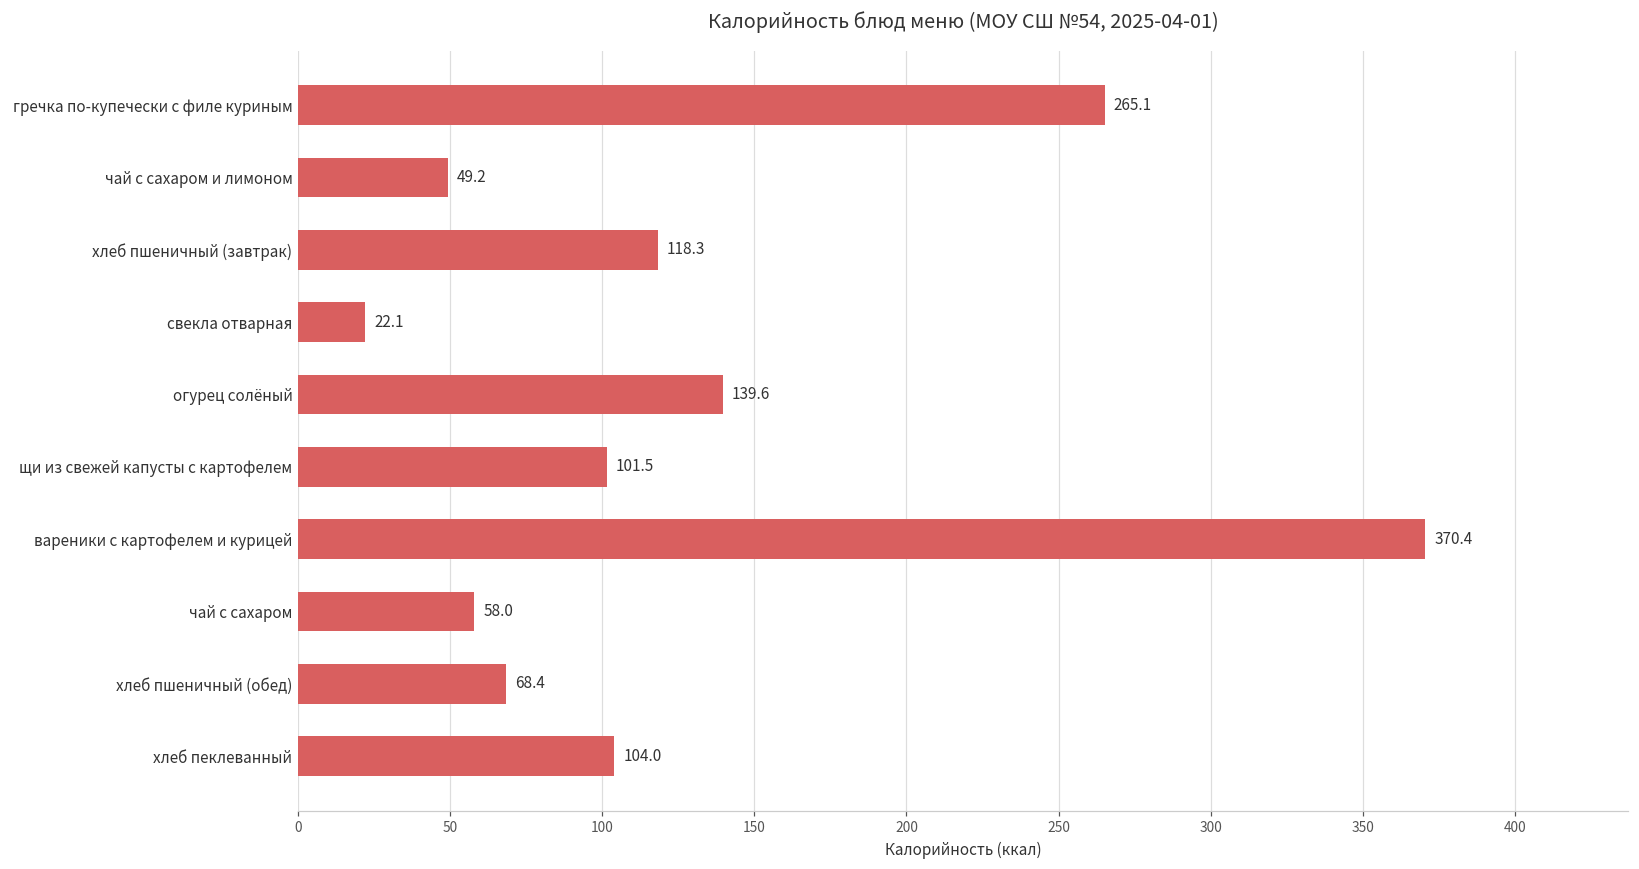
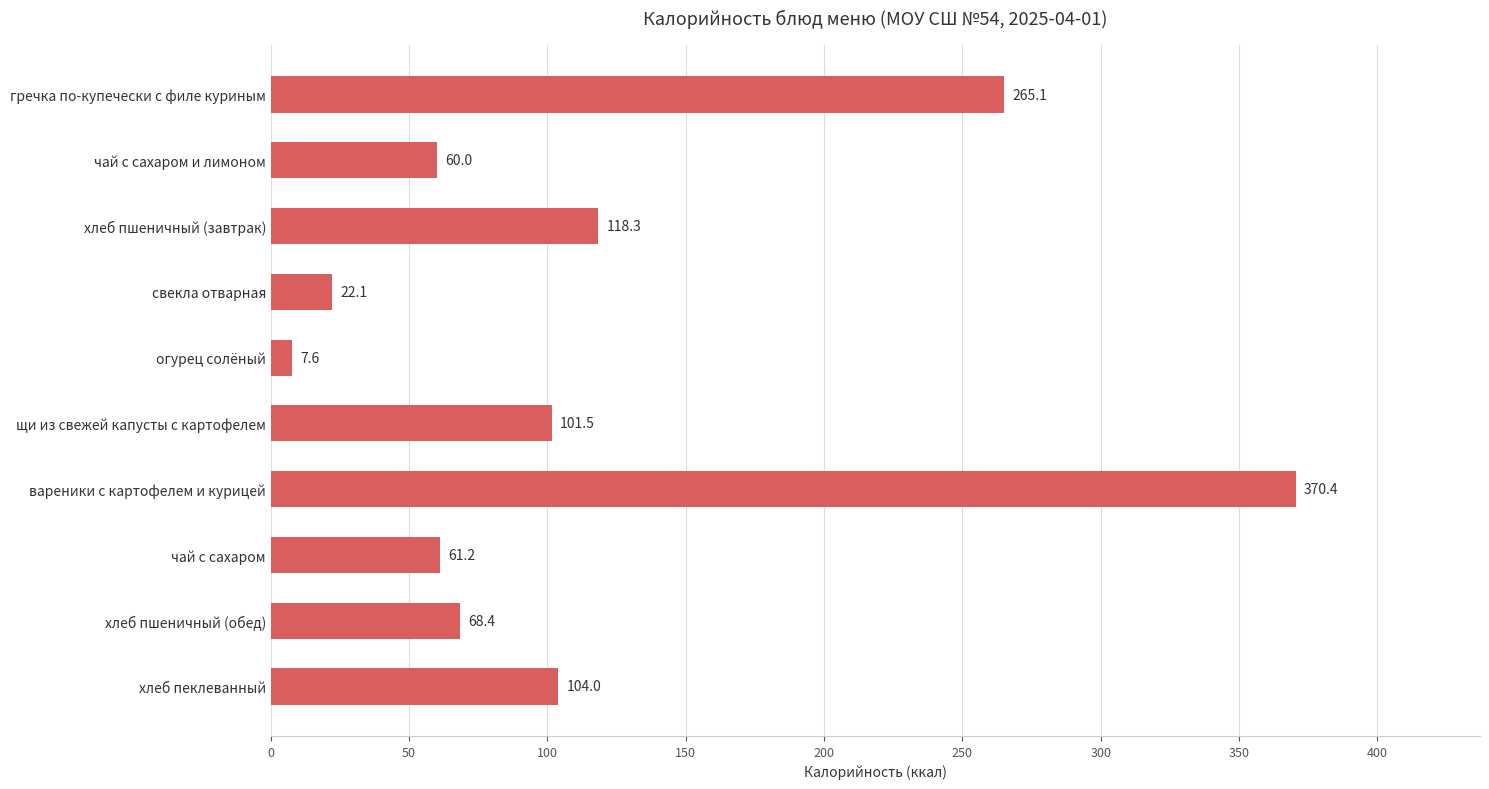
чай с сахаром и лимоном: 49.2 -> 60.0
огурец солёный: 139.6 -> 7.6
чай с сахаром: 58.0 -> 61.2
